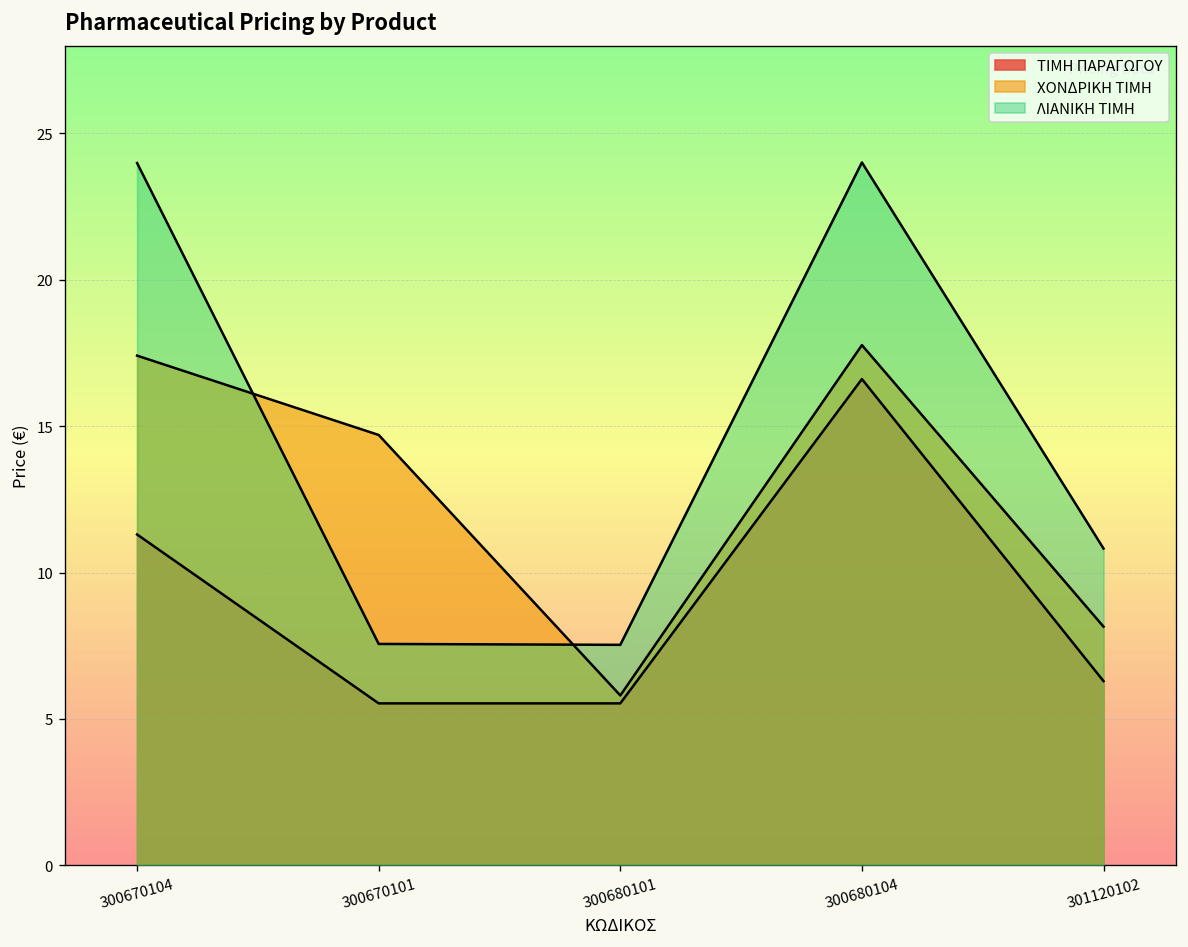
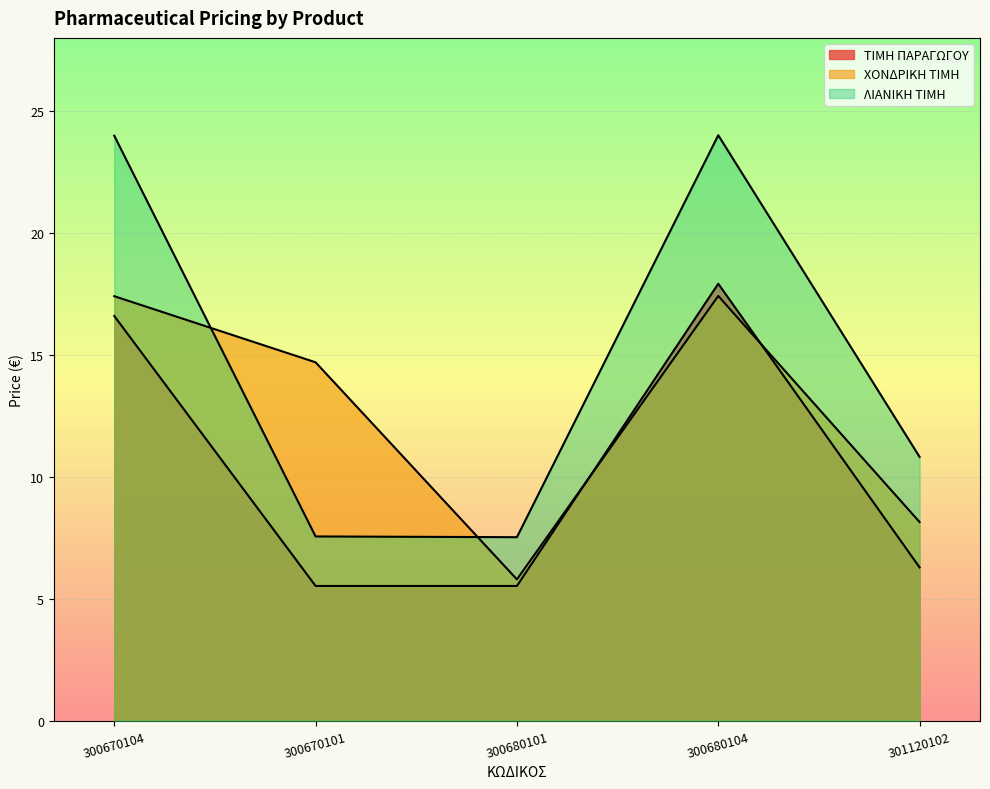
ΤΙΜΗ ΠΑΡΑΓΩΓΟΥ, 300670104: 11.3 -> 16.6
ΤΙΜΗ ΠΑΡΑΓΩΓΟΥ, 300680104: 16.6 -> 17.9
ΧΟΝΔΡΙΚΗ ΤΙΜΗ, 300680104: 17.8 -> 17.4
